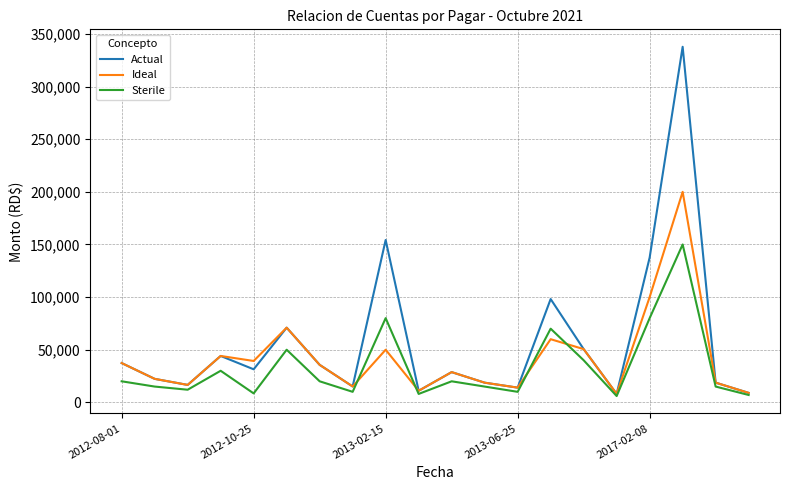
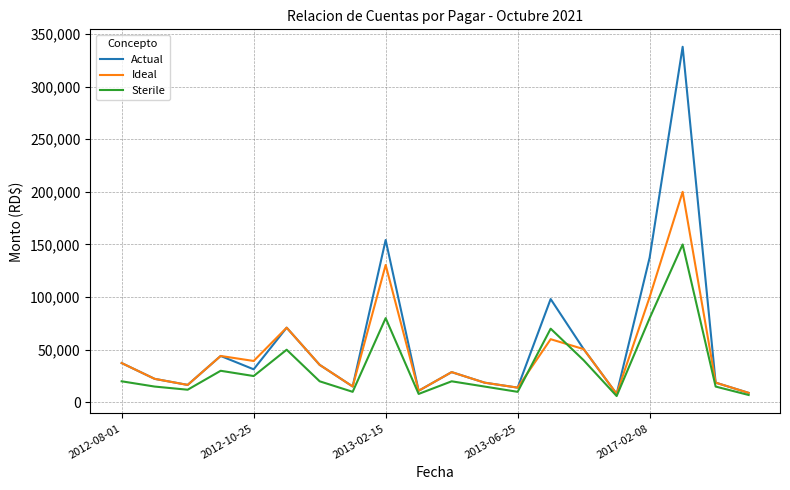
Sterile, 2012-10-25: 9,000 -> 25,000
Ideal, 2013-02-15: 50,000 -> 131,000
